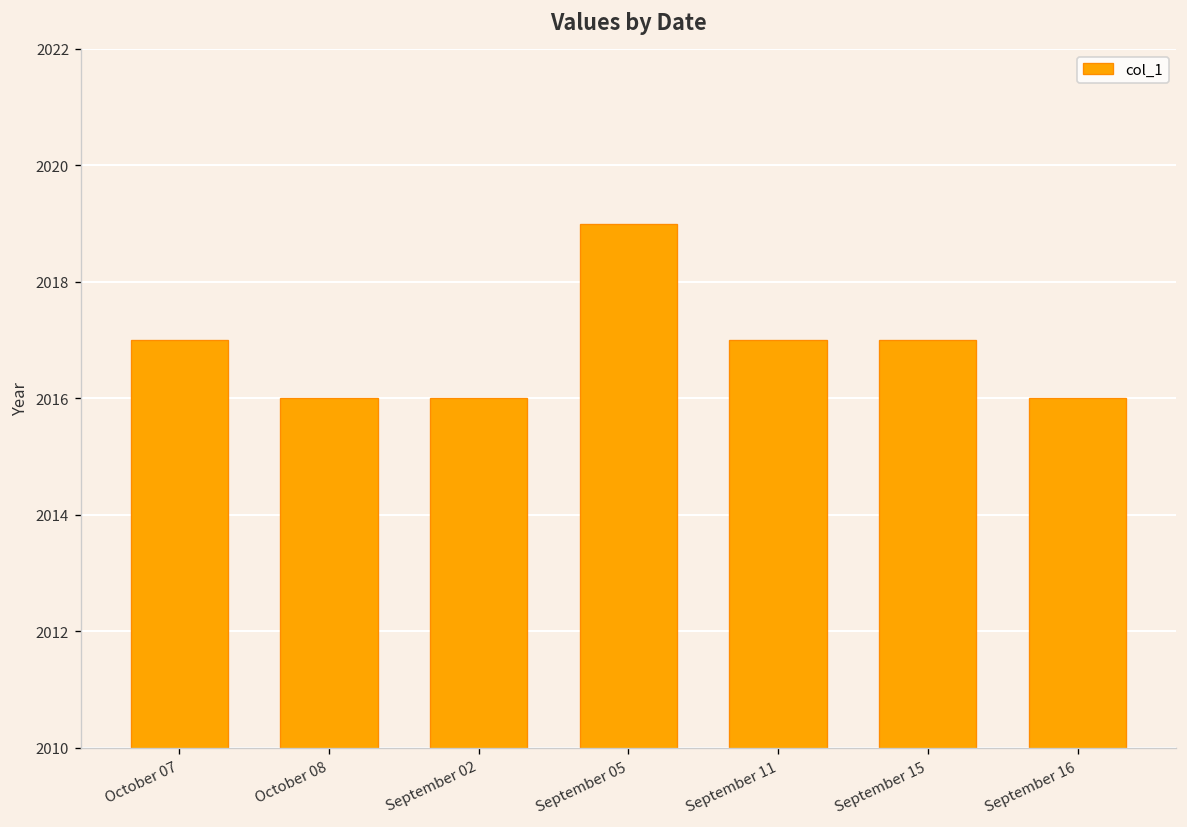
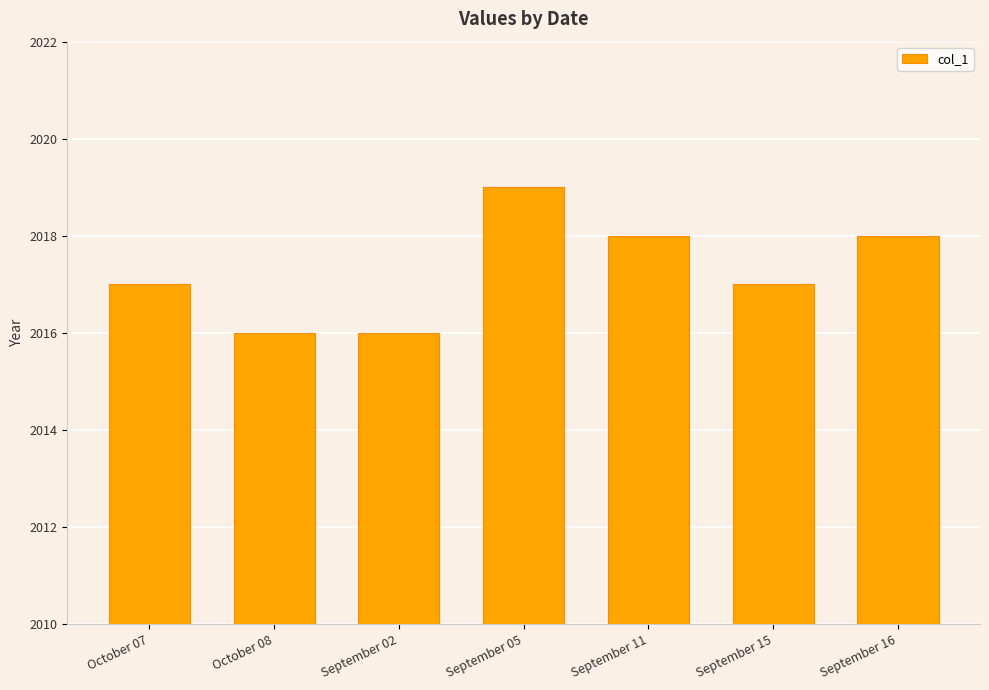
September 11: 2017 -> 2018
September 16: 2016 -> 2018
